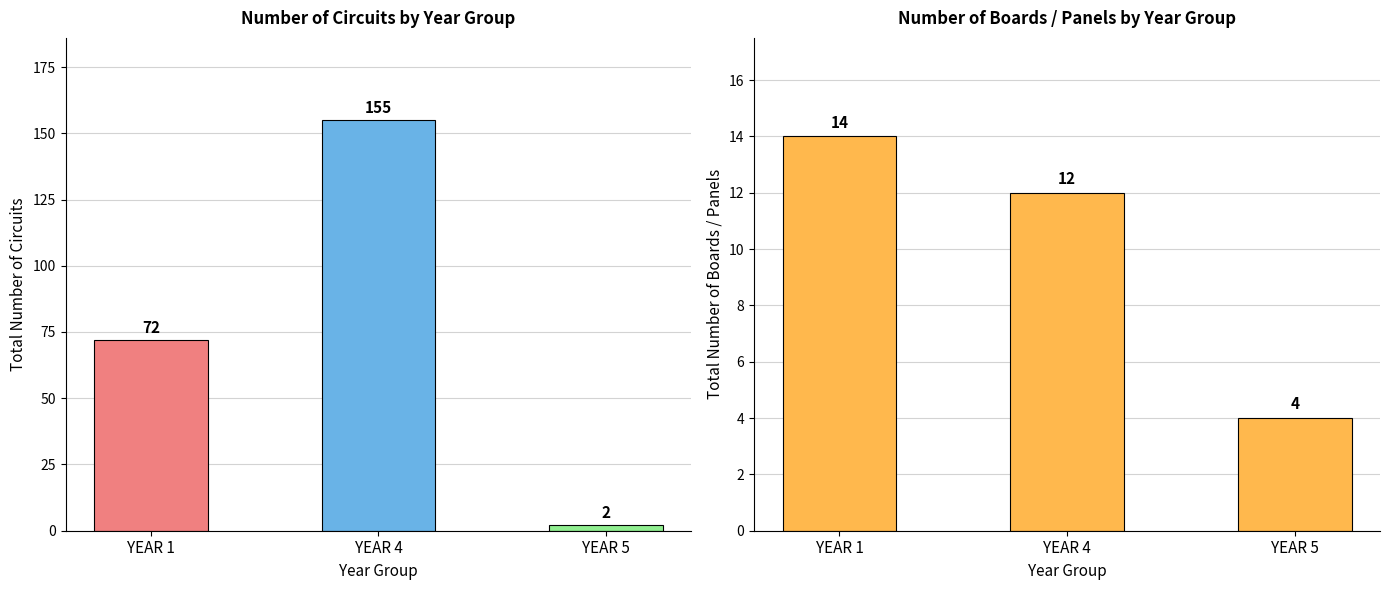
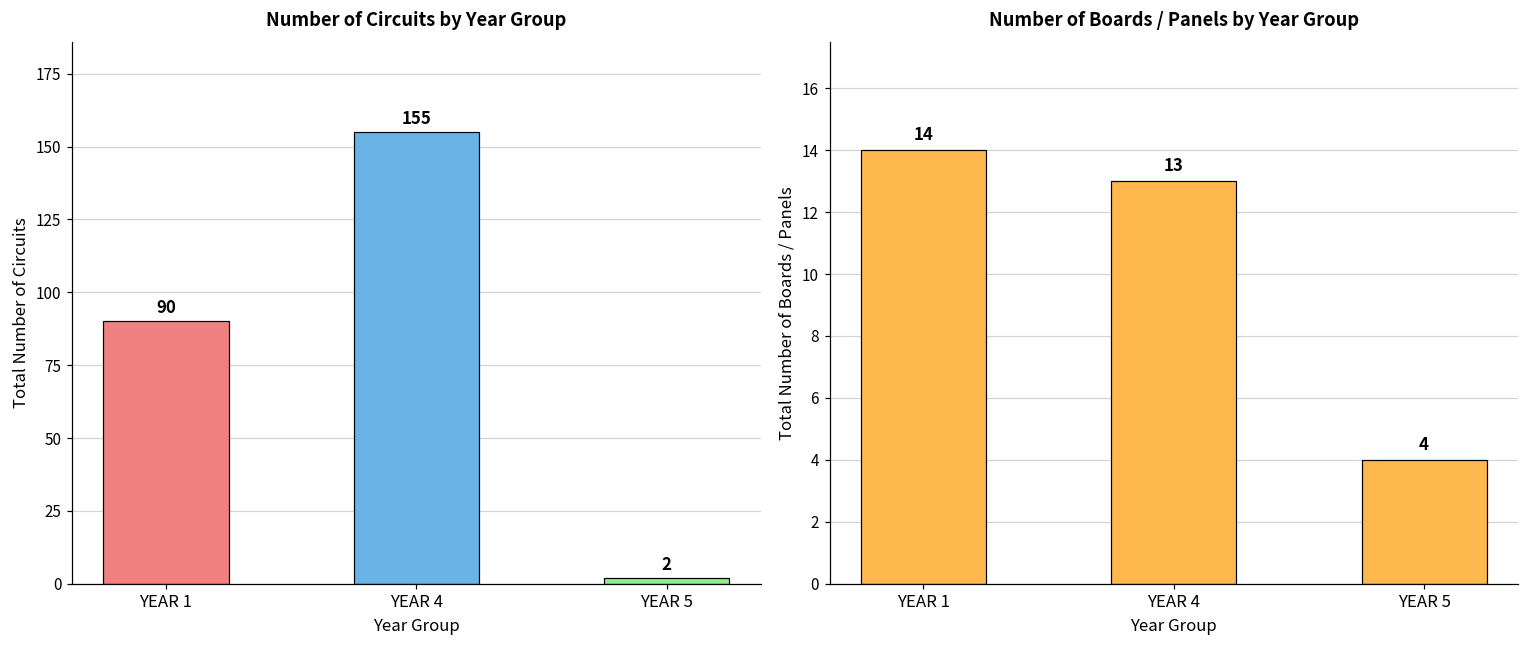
Number of Circuits by Year Group, YEAR 1: 72 -> 90
Number of Boards / Panels by Year Group, YEAR 4: 12 -> 13
